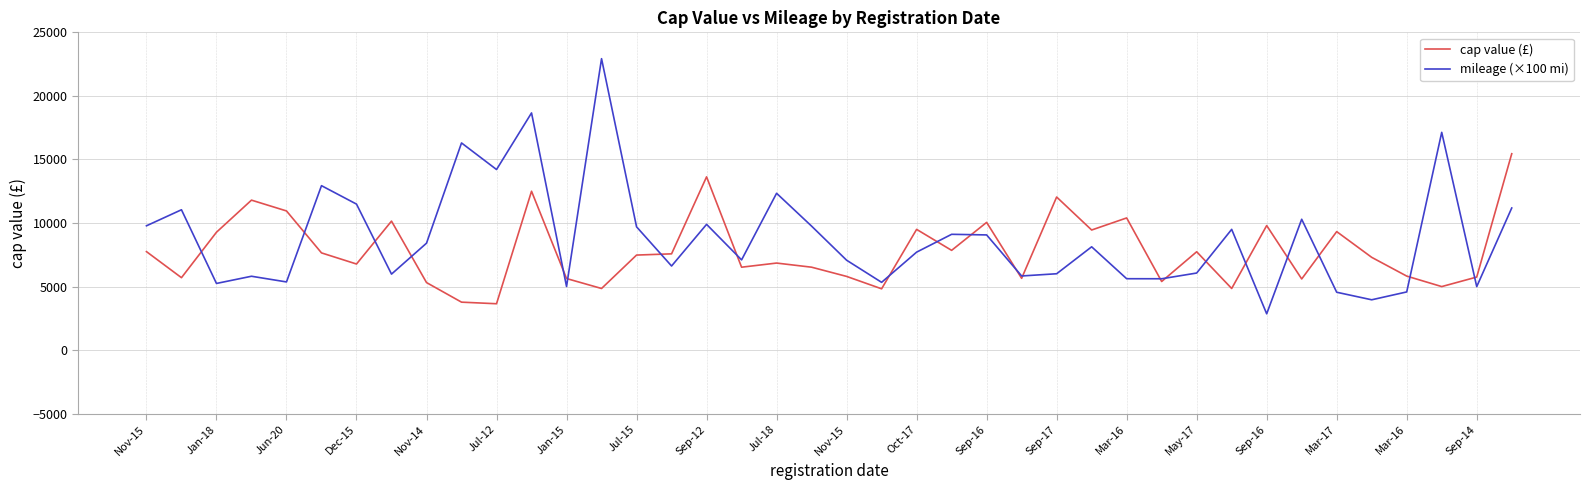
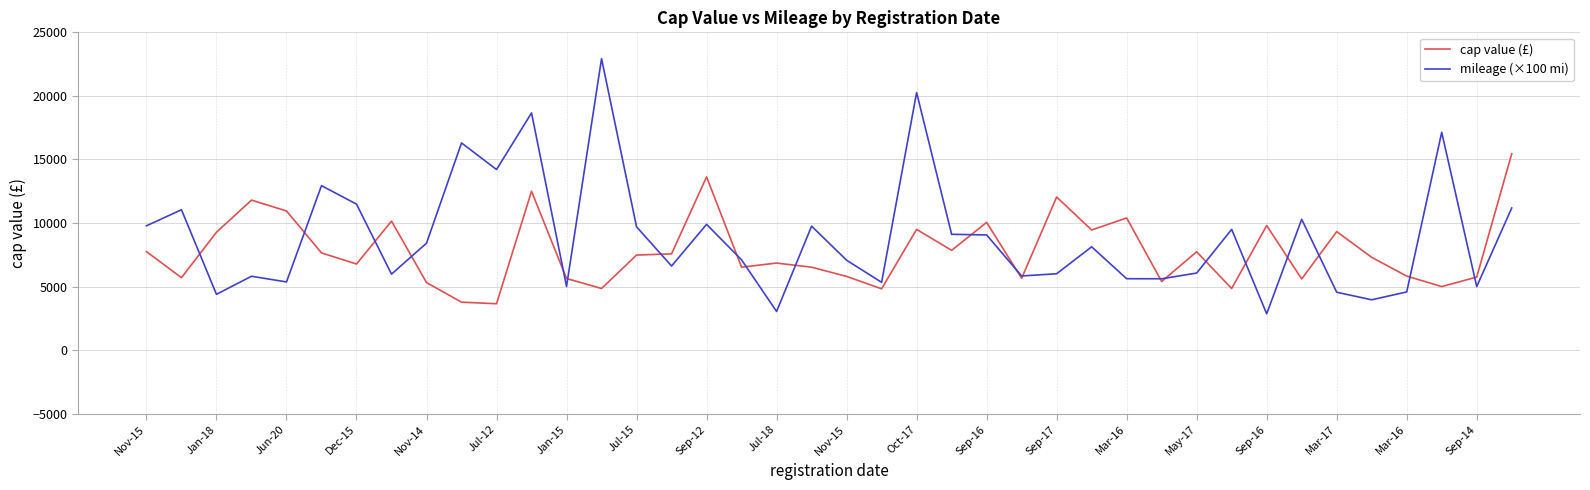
mileage (×100 mi), Jan-18: 5200 -> 4400
mileage (×100 mi), Jul-18: 12300 -> 3000
mileage (×100 mi), Oct-17: 7700 -> 20300
